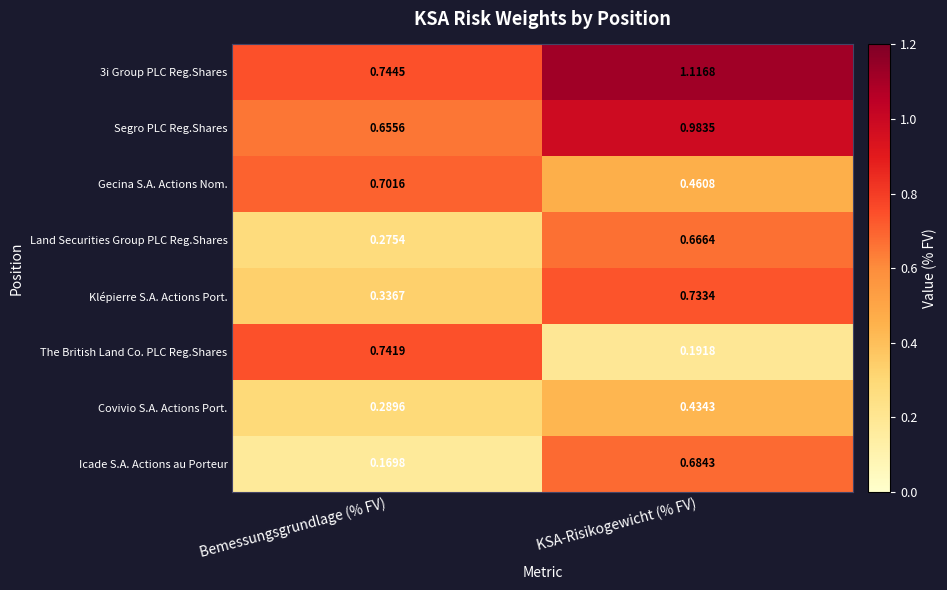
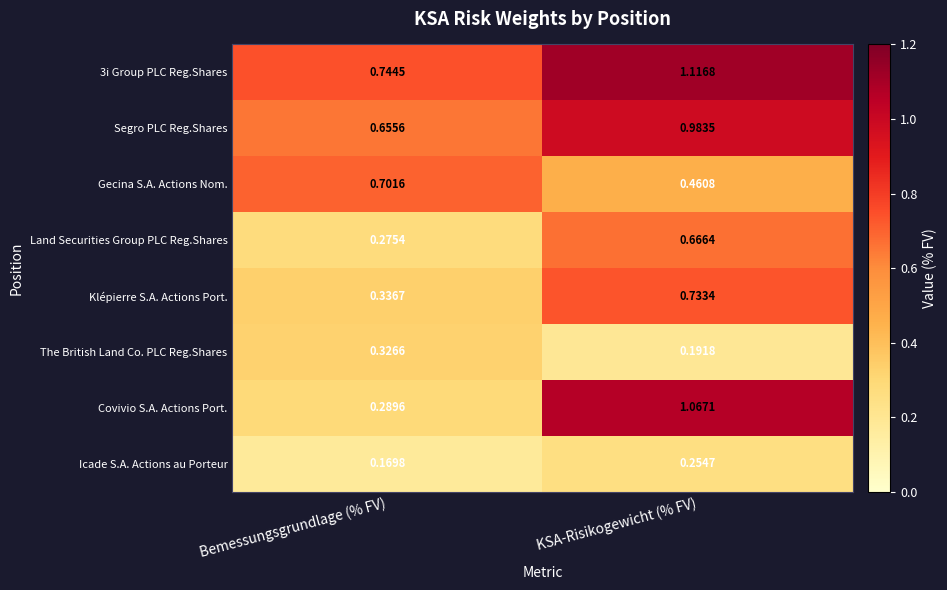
The British Land Co. PLC Reg.Shares, Bemessungsgrundlage (% FV): 0.7419 -> 0.3266
Covivio S.A. Actions Port., KSA-Risikogewicht (% FV): 0.4343 -> 1.0671
Icade S.A. Actions au Porteur, KSA-Risikogewicht (% FV): 0.6843 -> 0.2547
